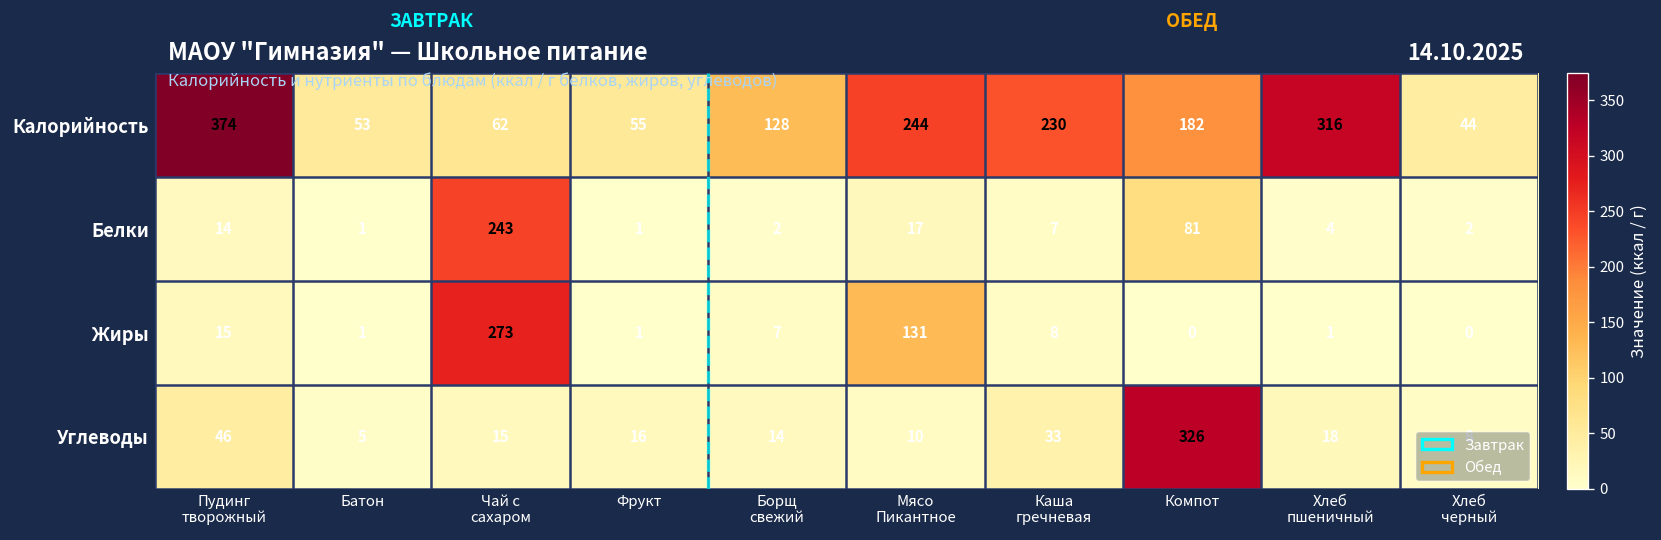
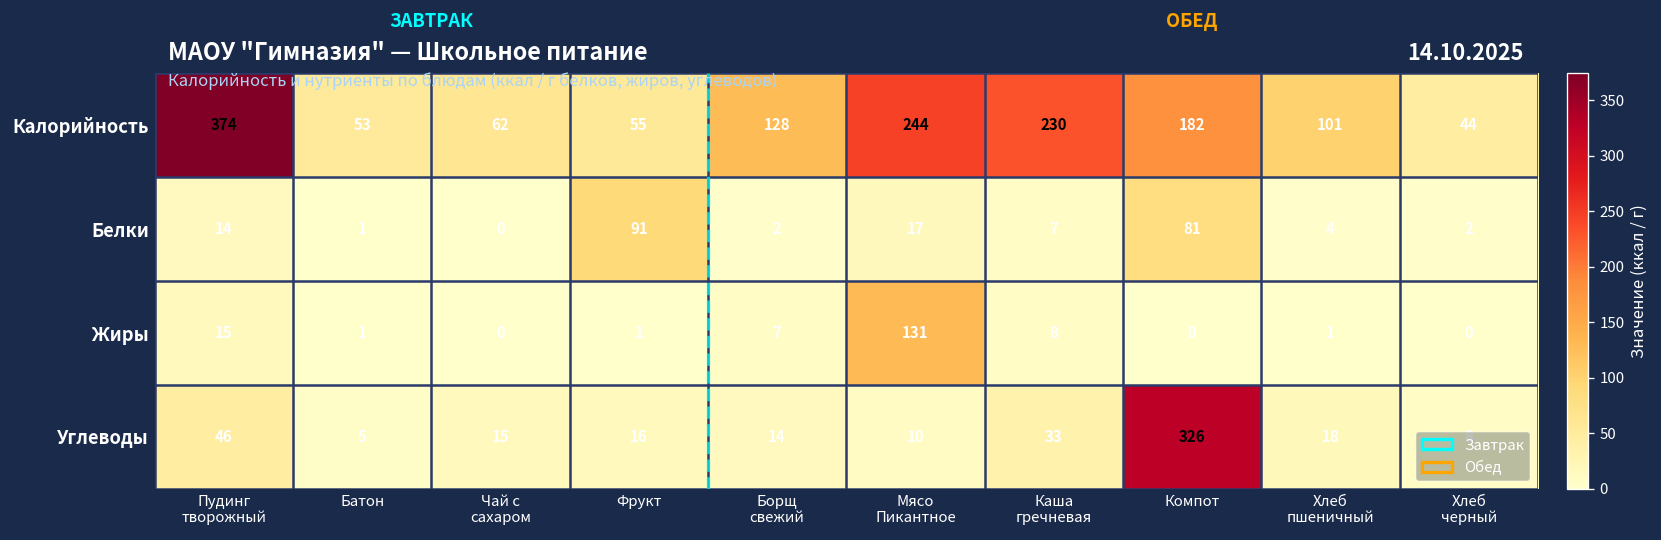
Калорийность, Хлеб пшеничный: 316 -> 101
Белки, Чай с сахаром: 243 -> 0
Белки, Фрукт: 1 -> 91
Жиры, Чай с сахаром: 273 -> 0
